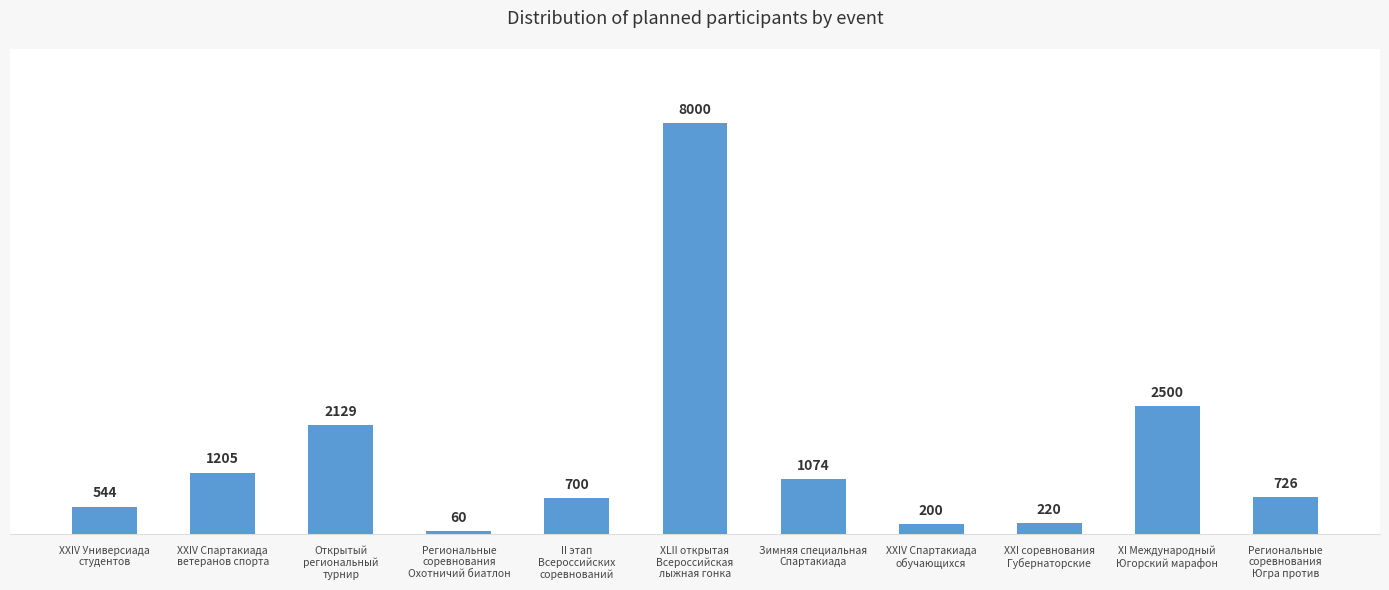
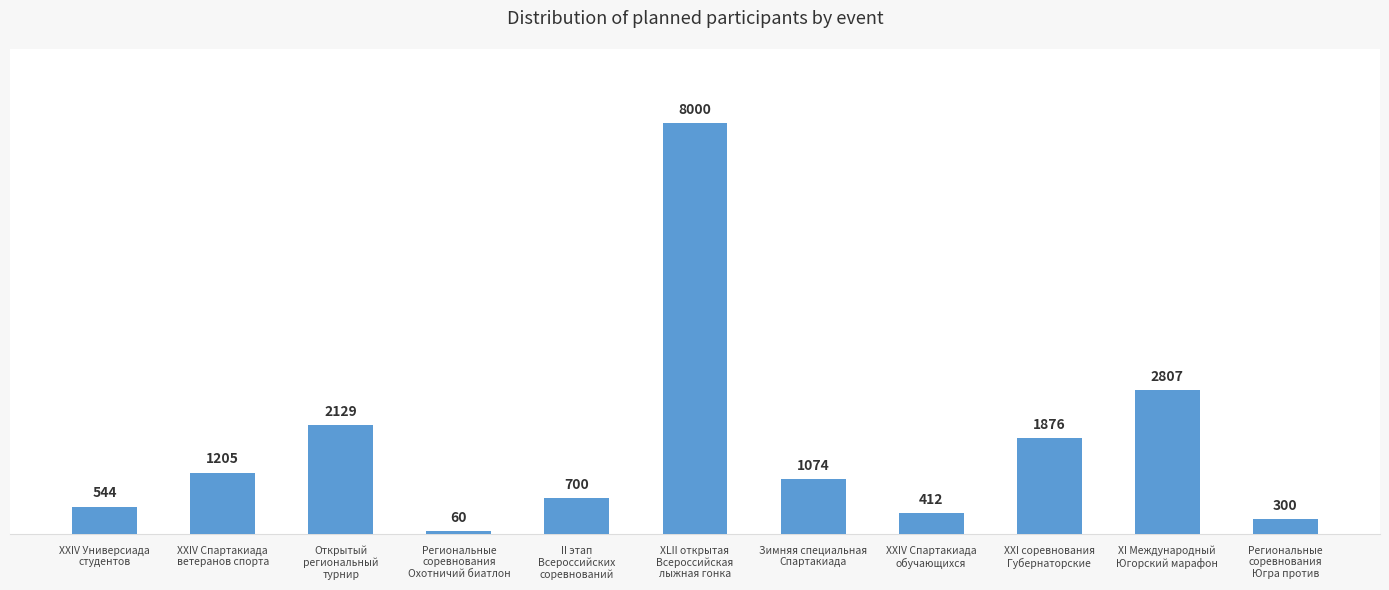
XXIV Спартакиада обучающихся: 200 -> 412
XXI соревнования Губернаторские: 220 -> 1876
XI Международный Югорский марафон: 2500 -> 2807
Региональные соревнования Югра против: 726 -> 300
